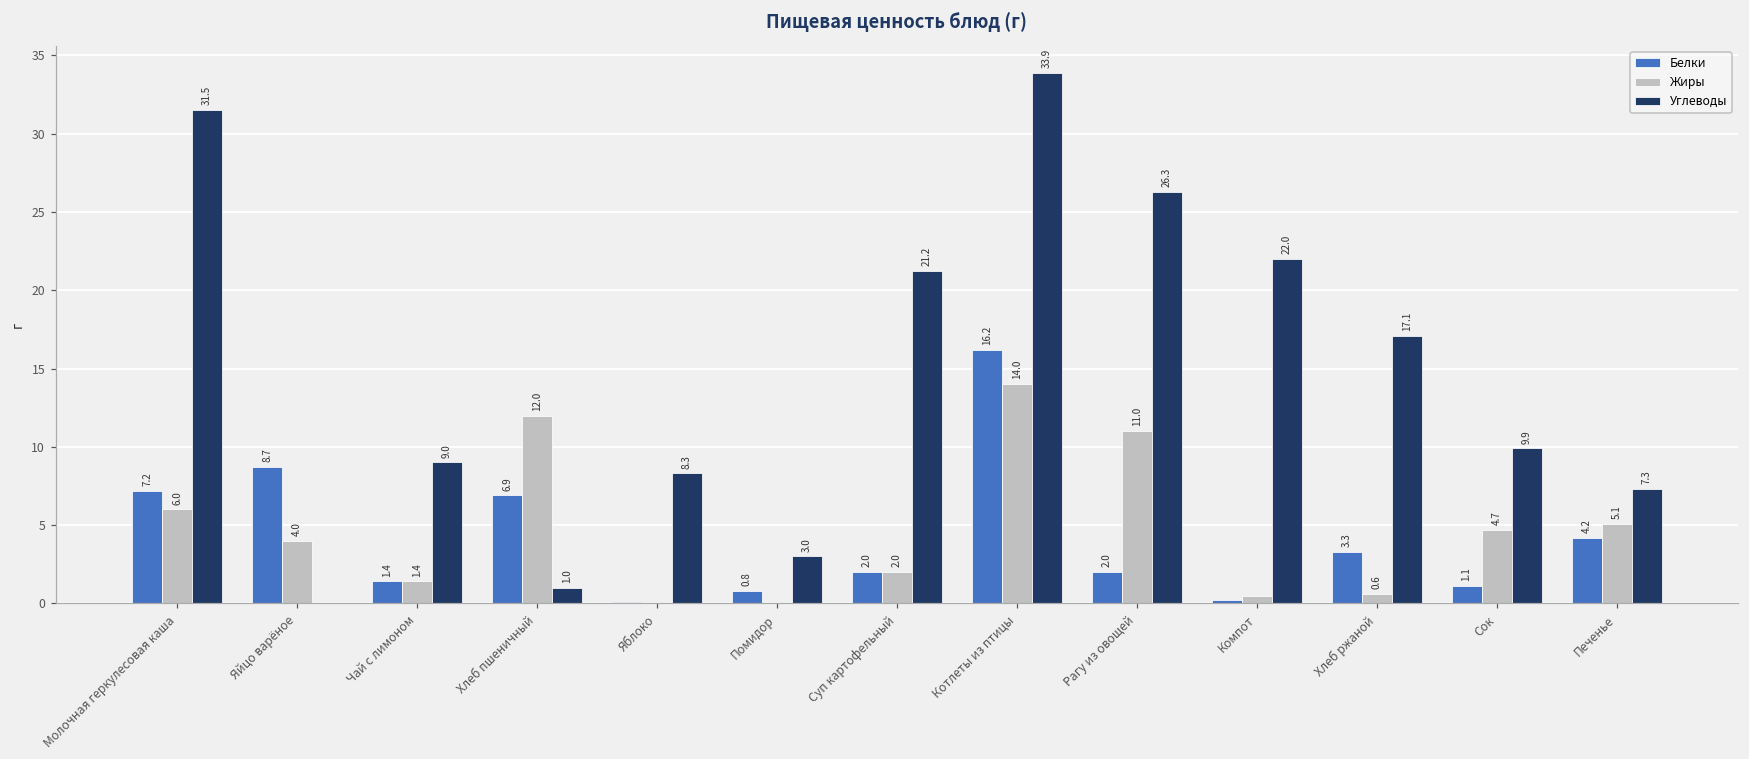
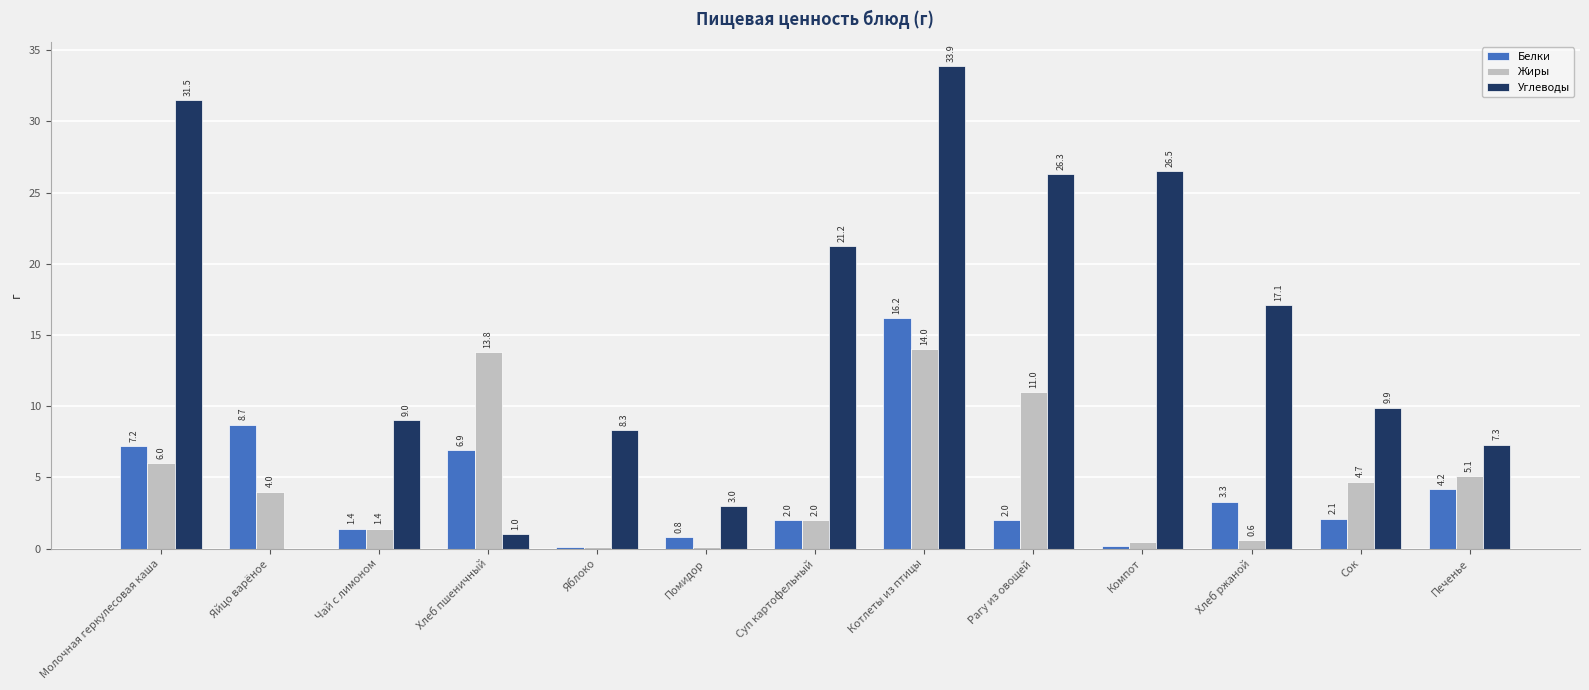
Жиры, Хлеб пшеничный: 12.0 -> 13.8
Углеводы, Компот: 22.0 -> 26.5
Белки, Сок: 1.1 -> 2.1
